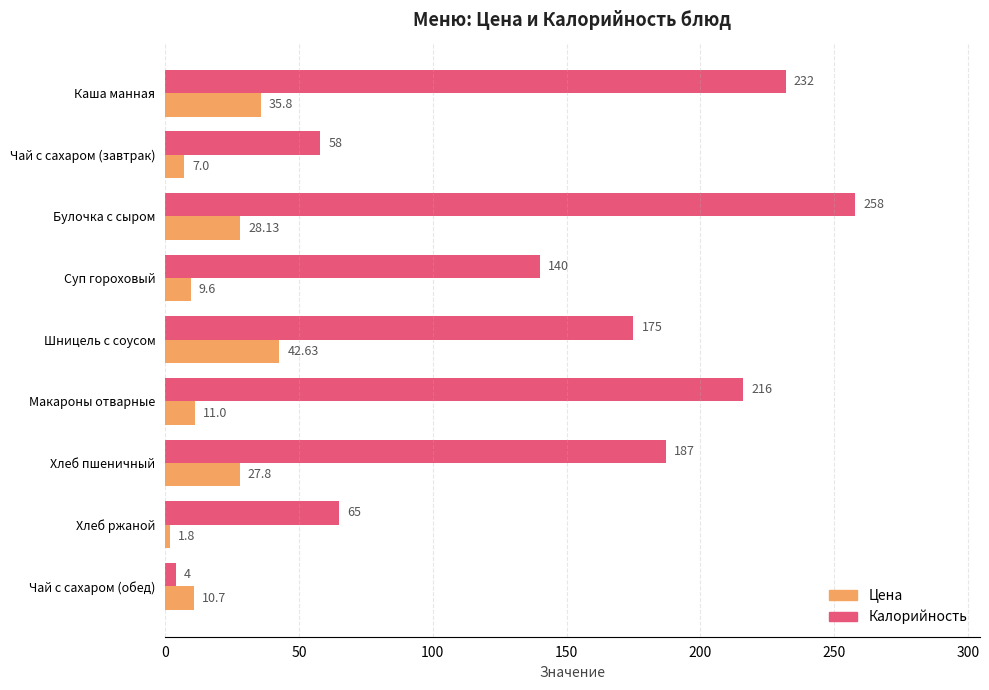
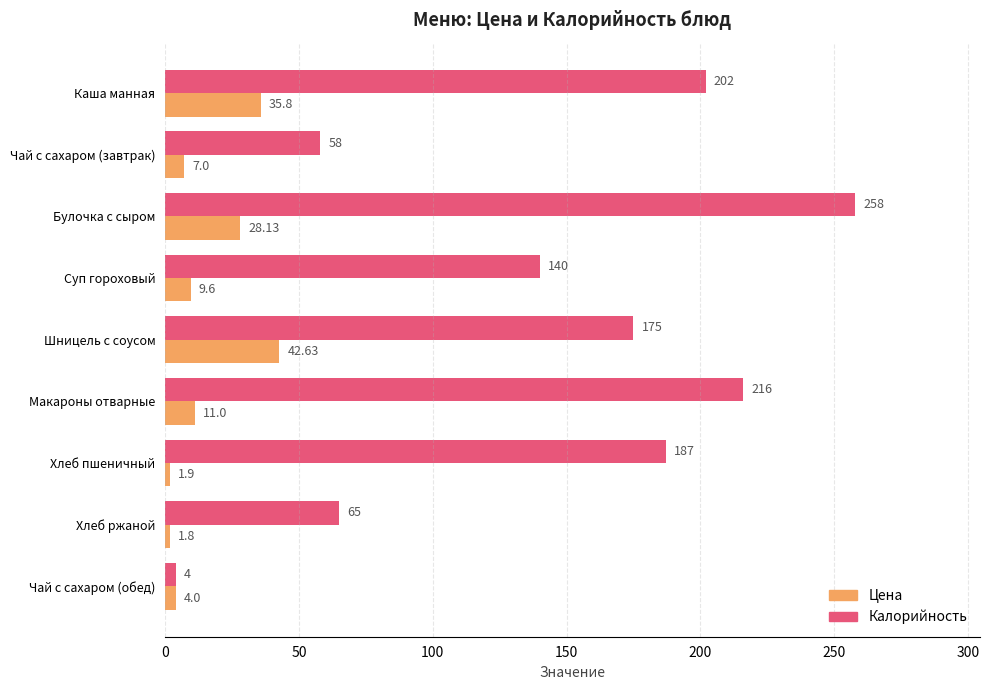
Калорийность, Каша манная: 232 -> 202
Цена, Хлеб пшеничный: 27.8 -> 1.9
Цена, Чай с сахаром (обед): 10.7 -> 4.0
